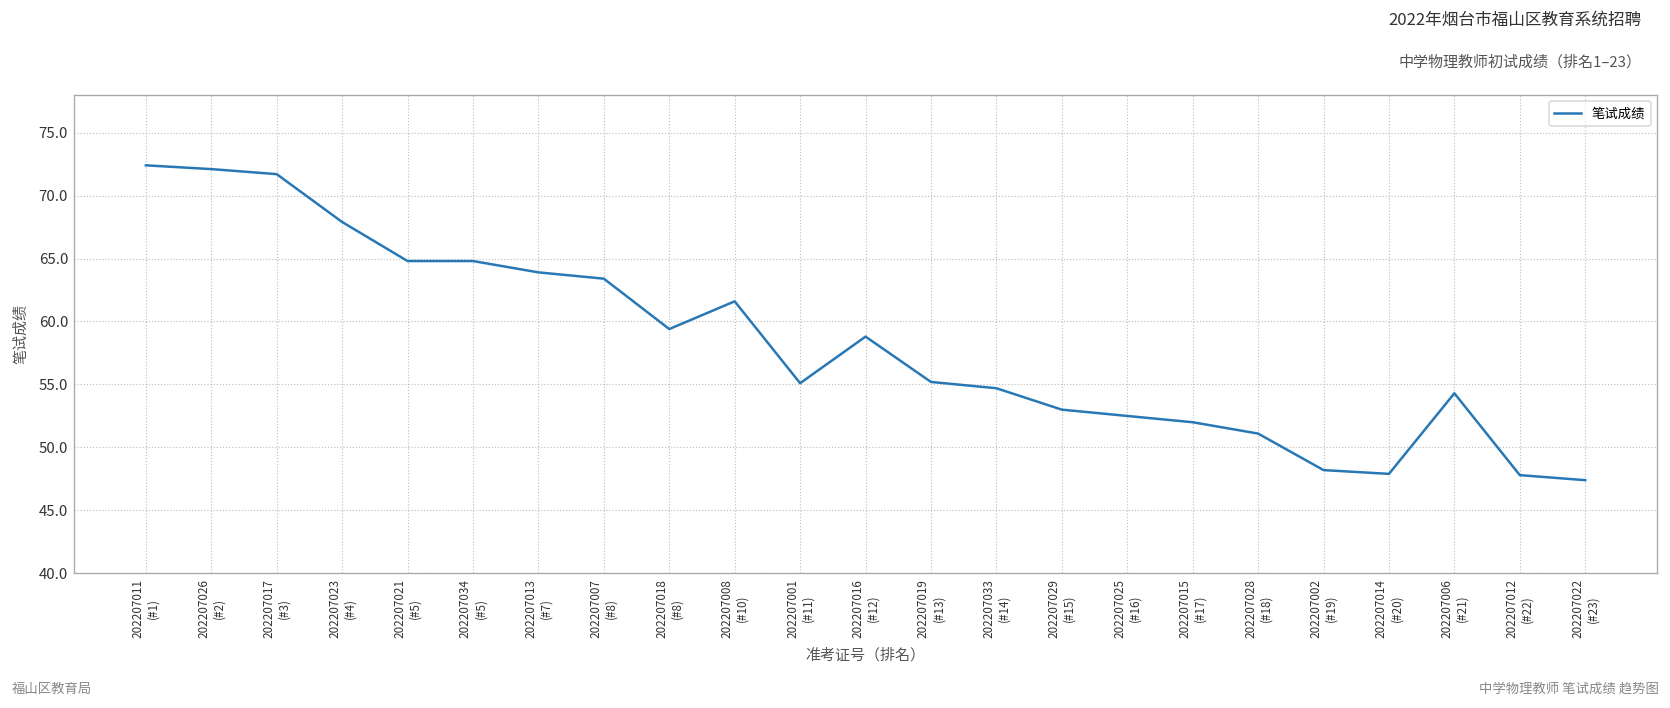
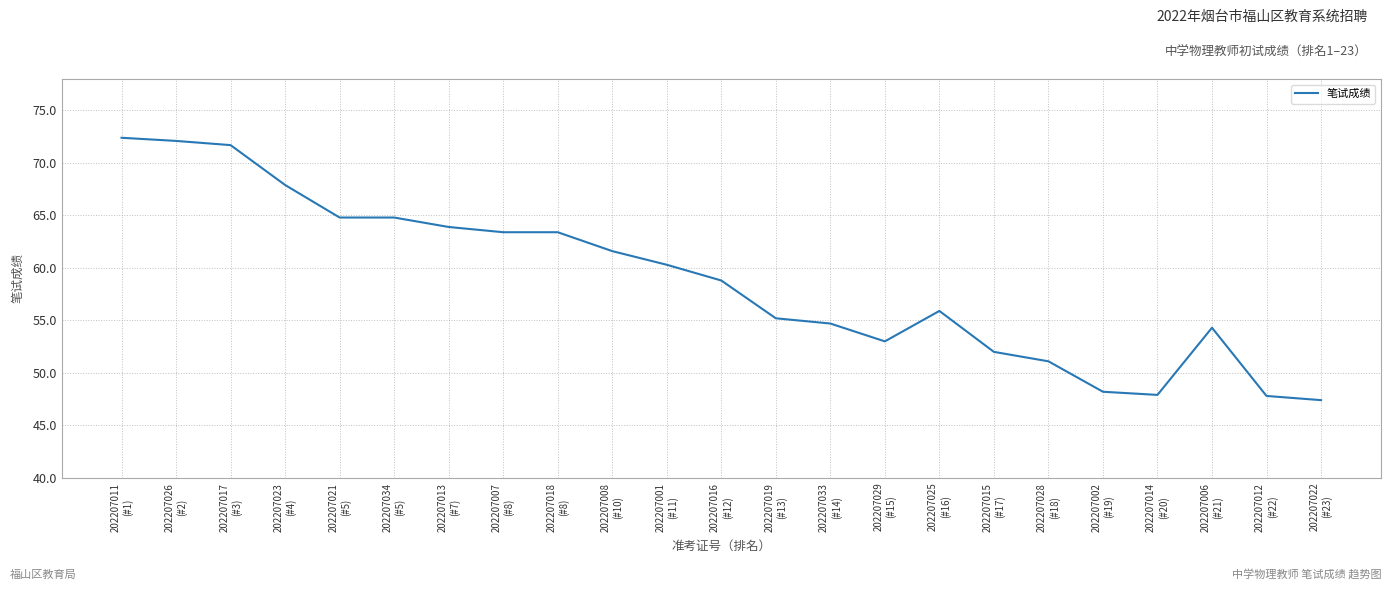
202207018 (#8): 59.4 -> 63.4
202207001 (#11): 55.1 -> 60.3
202207025 (#16): 52.5 -> 55.9
